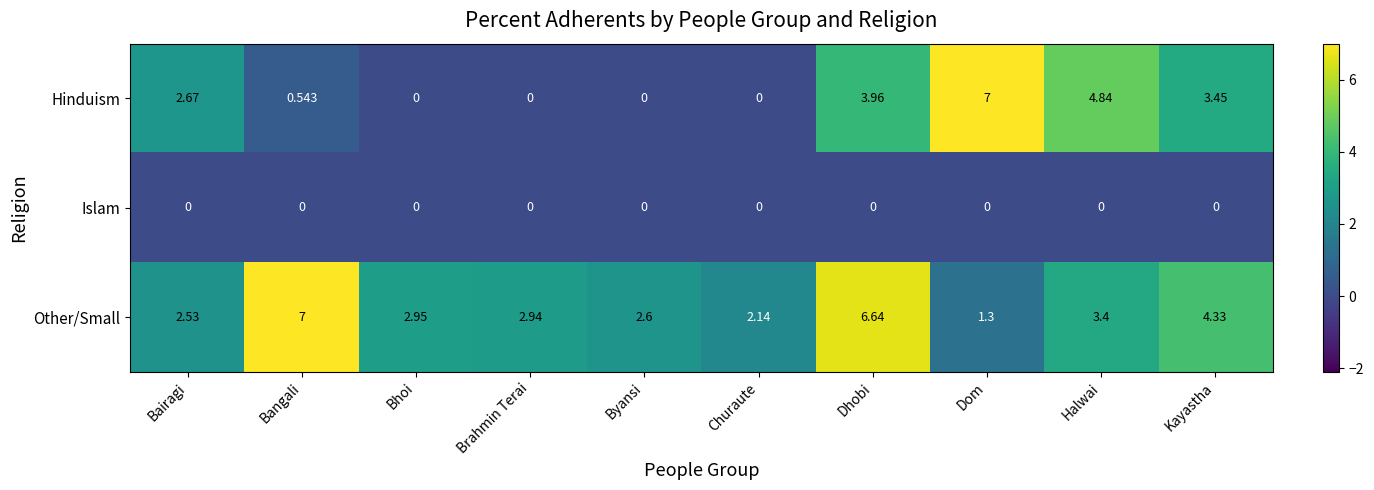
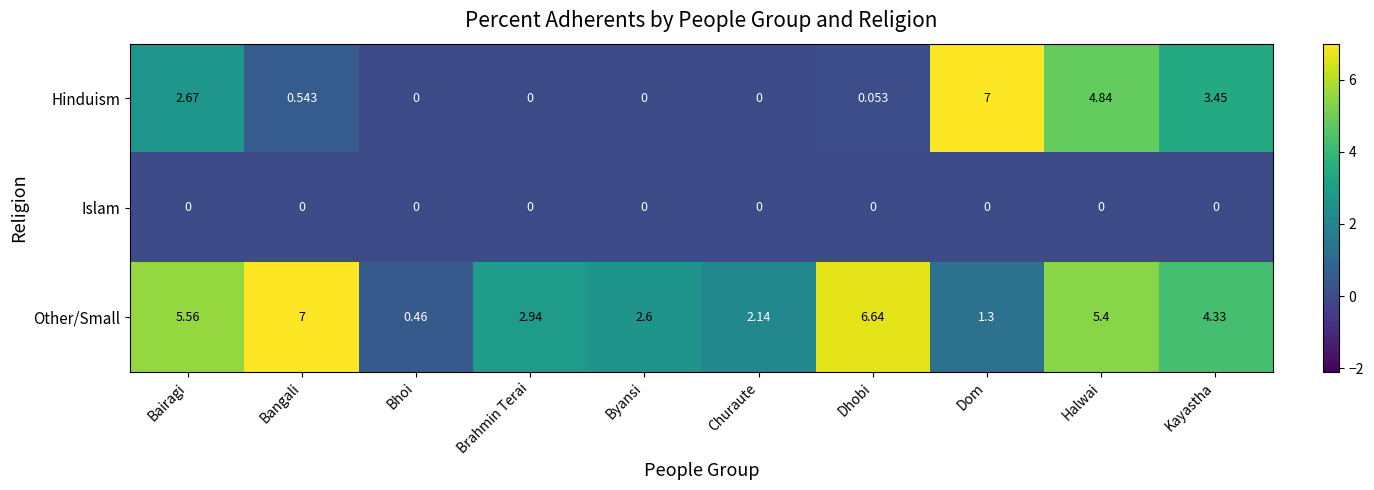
Hinduism, Dhobi: 3.96 -> 0.053
Other/Small, Bairagi: 2.53 -> 5.56
Other/Small, Bhoi: 2.95 -> 0.46
Other/Small, Halwai: 3.4 -> 5.4
